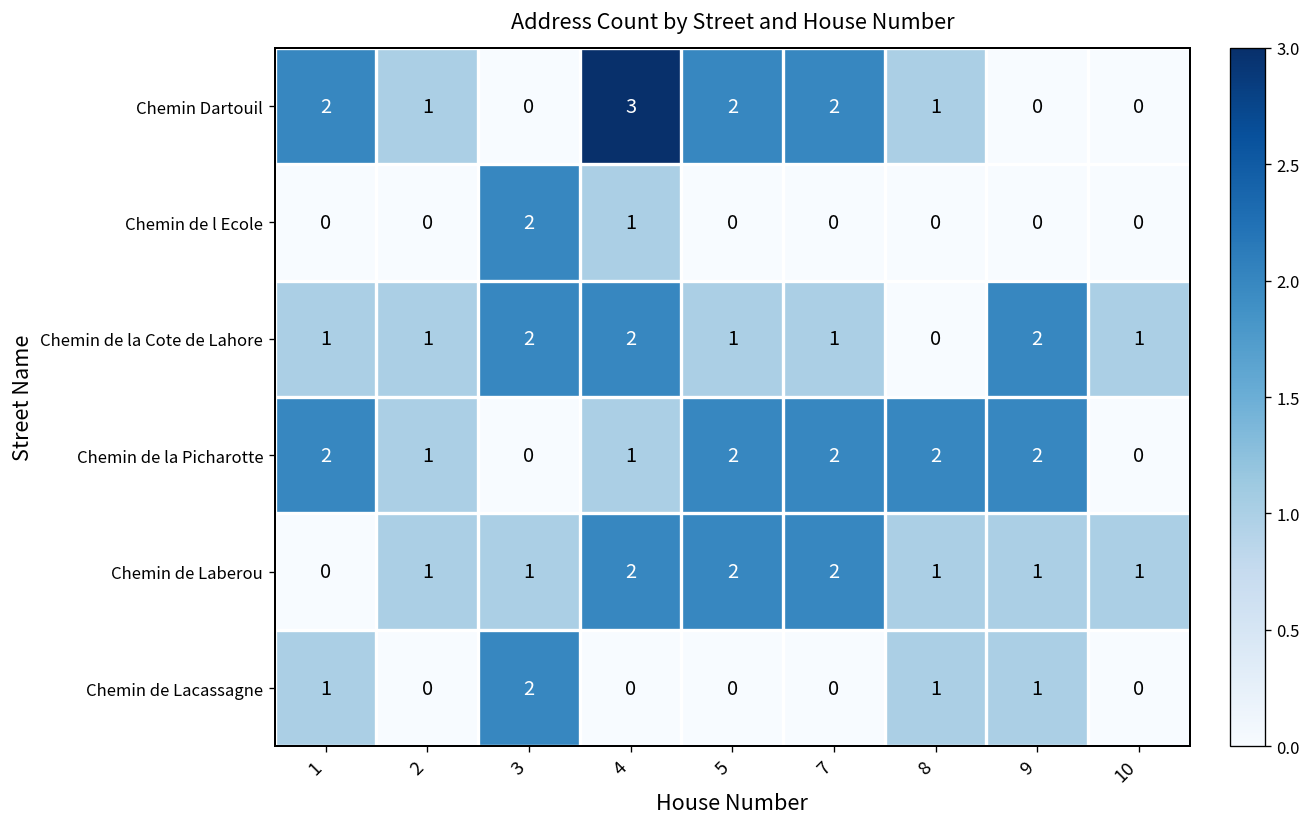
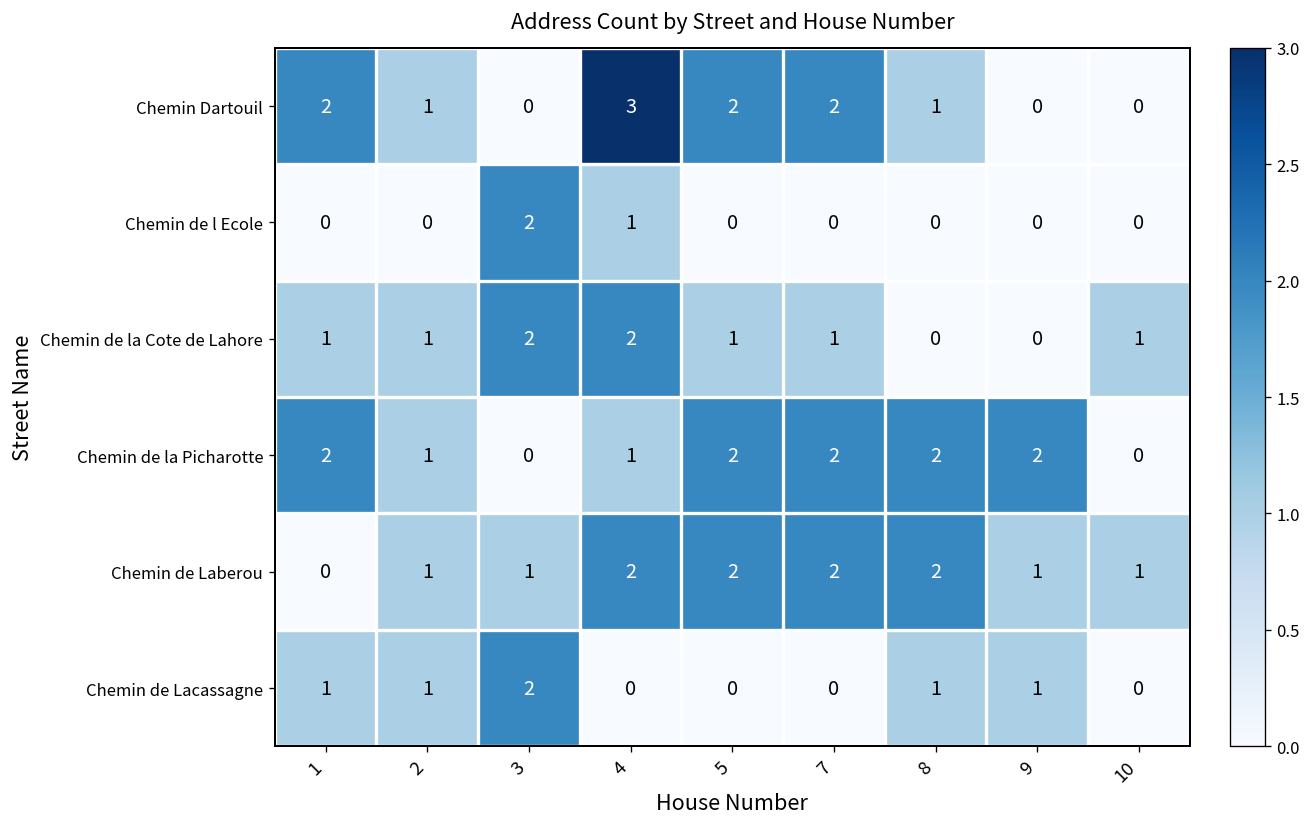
Chemin de la Cote de Lahore, 9: 2 -> 0
Chemin de Laberou, 8: 1 -> 2
Chemin de Lacassagne, 2: 0 -> 1
